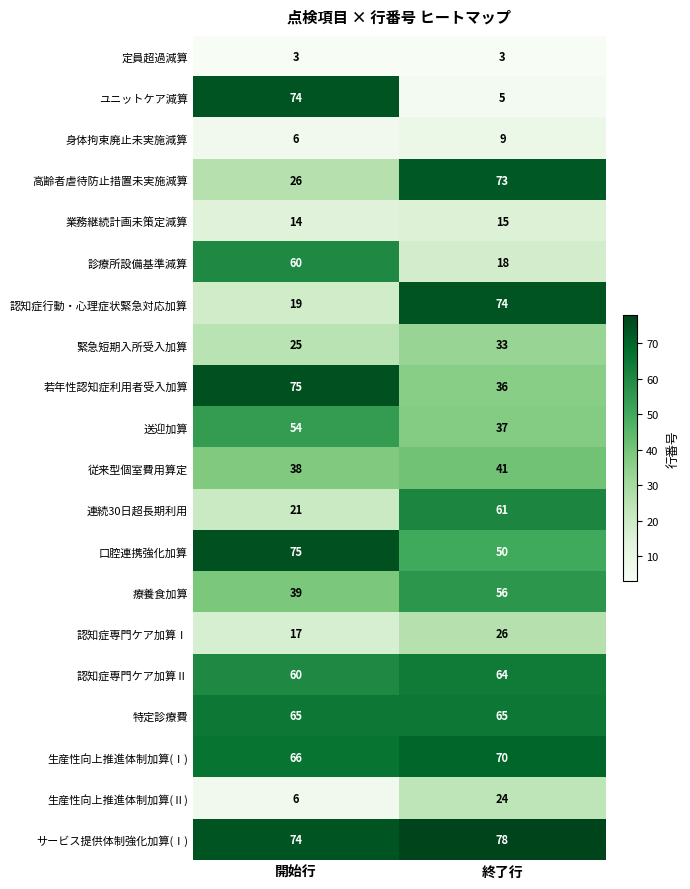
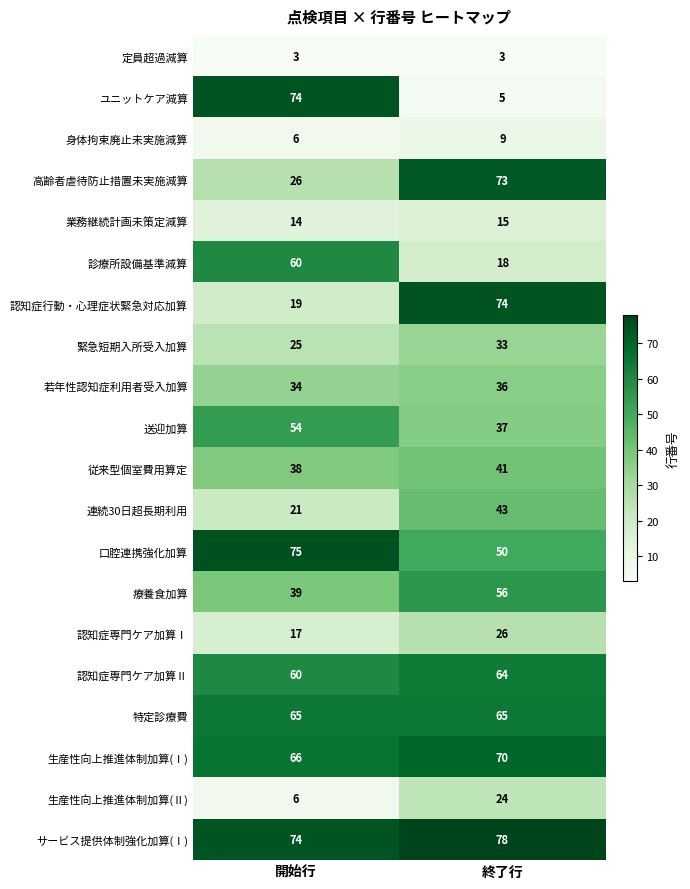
若年性認知症利用者受入加算, 開始行: 75 -> 34
連続30日超長期利用, 終了行: 61 -> 43
